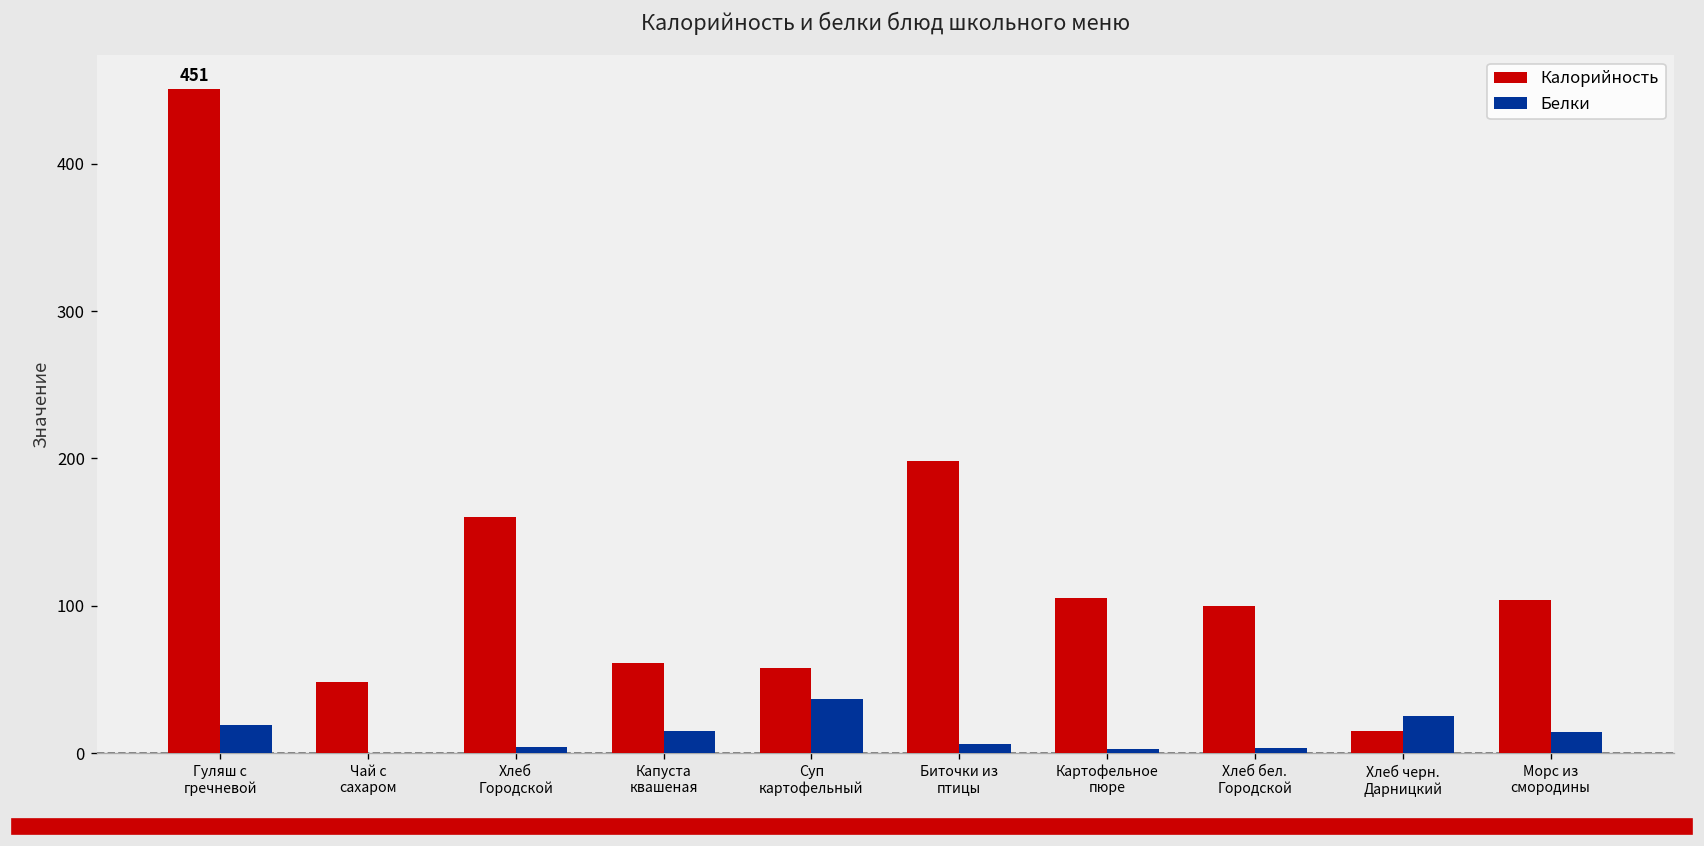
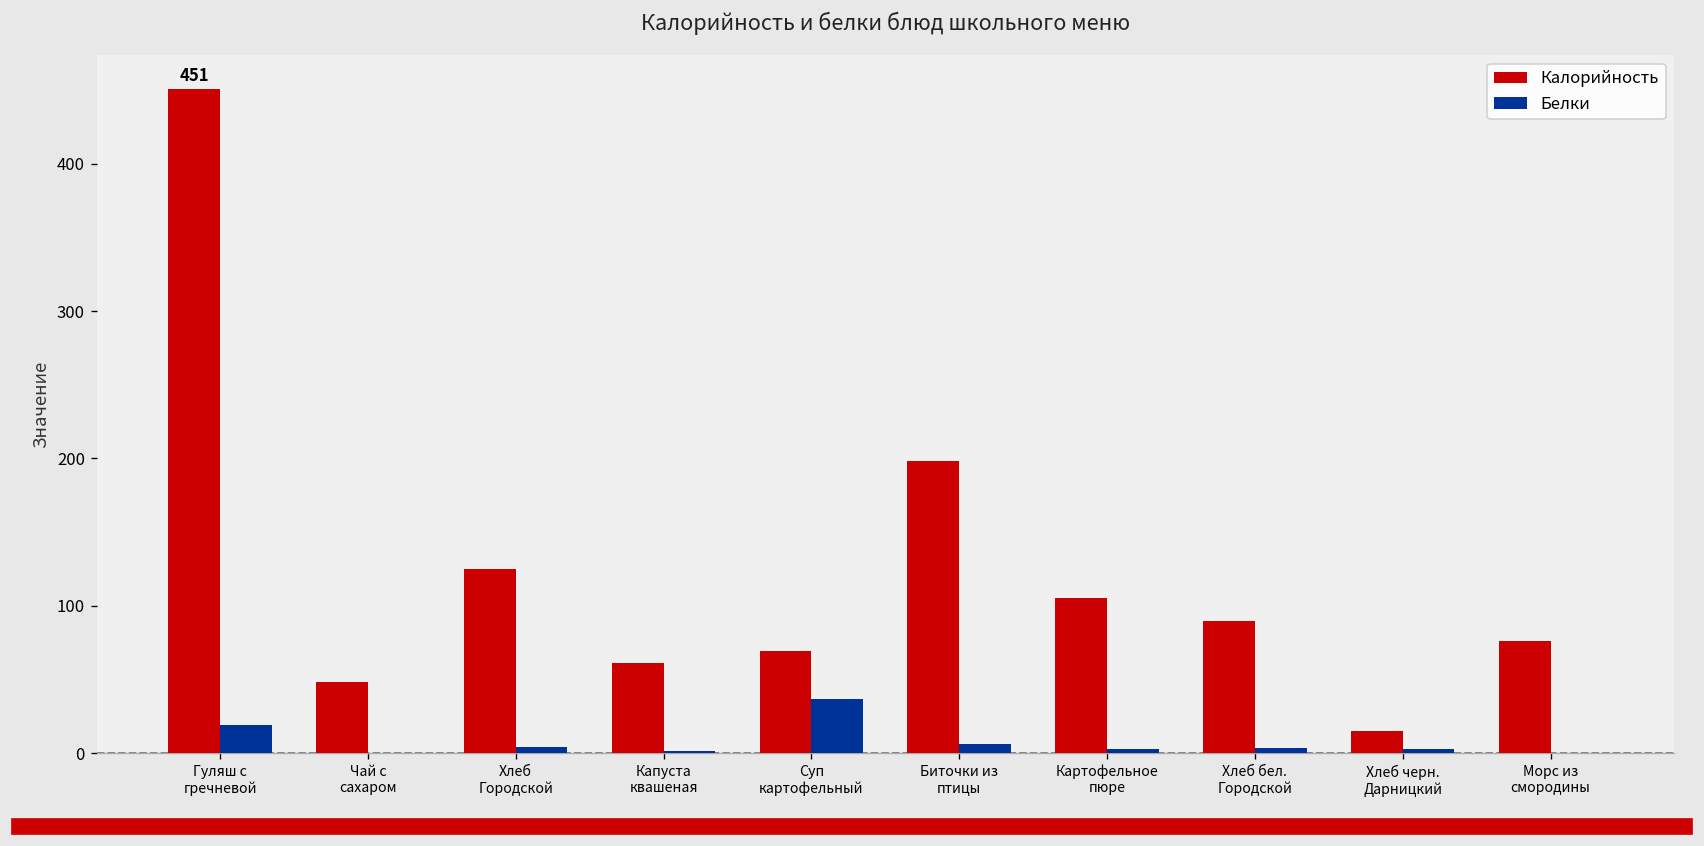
Калорийность, Хлеб Городской: 160 -> 125
Белки, Капуста квашеная: 15 -> 1
Калорийность, Суп картофельный: 58 -> 69
Калорийность, Хлеб бел. Городской: 100 -> 90
Белки, Хлеб черн. Дарницкий: 25 -> 3
Калорийность, Морс из смородины: 104 -> 76
Белки, Морс из смородины: 14 -> 0
